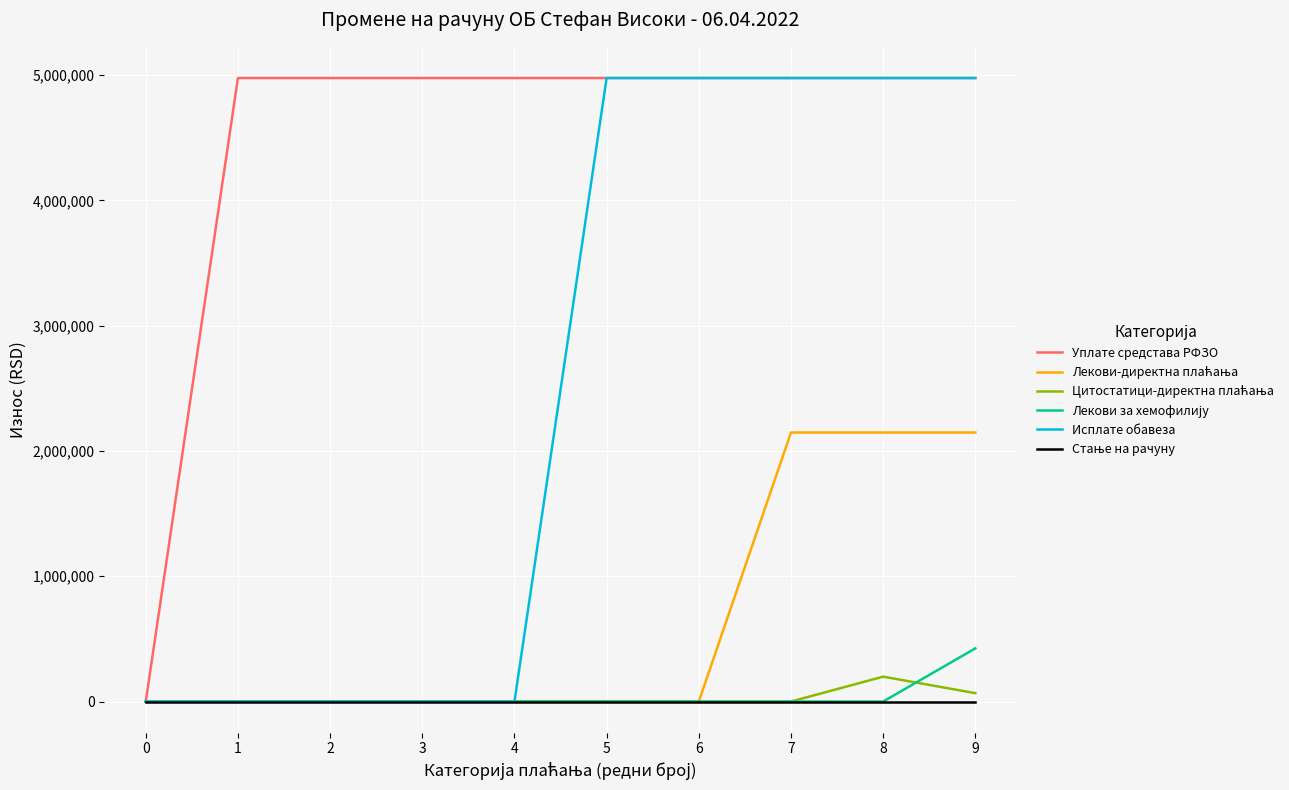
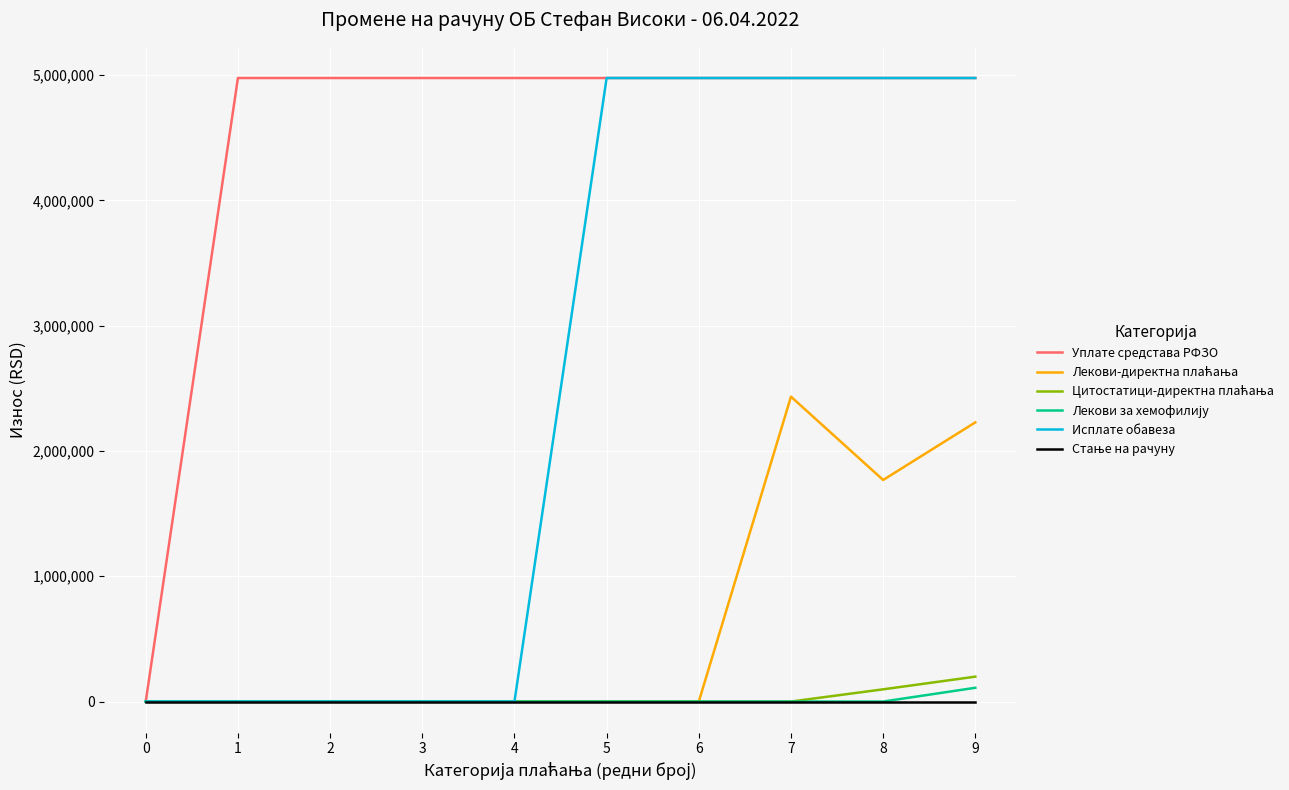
Лекови-директна плаћања, 7: 2,150,000 -> 2,430,000
Лекови-директна плаћања, 8: 2,150,000 -> 1,770,000
Цитостатици-директна плаћања, 8: 200,000 -> 100,000
Лекови-директна плаћања, 9: 2,150,000 -> 2,230,000
Цитостатици-директна плаћања, 9: 70,000 -> 200,000
Лекови за хемофилију, 9: 420,000 -> 110,000
